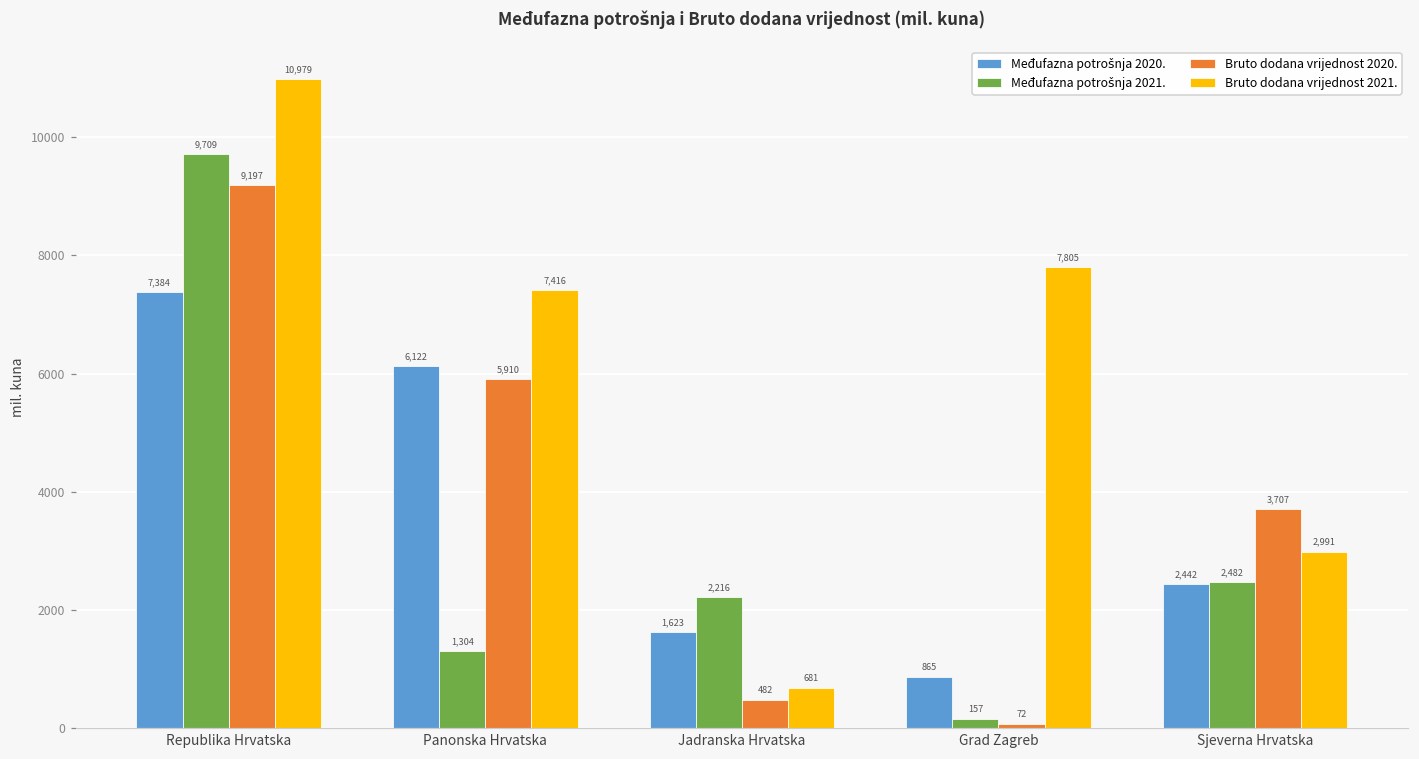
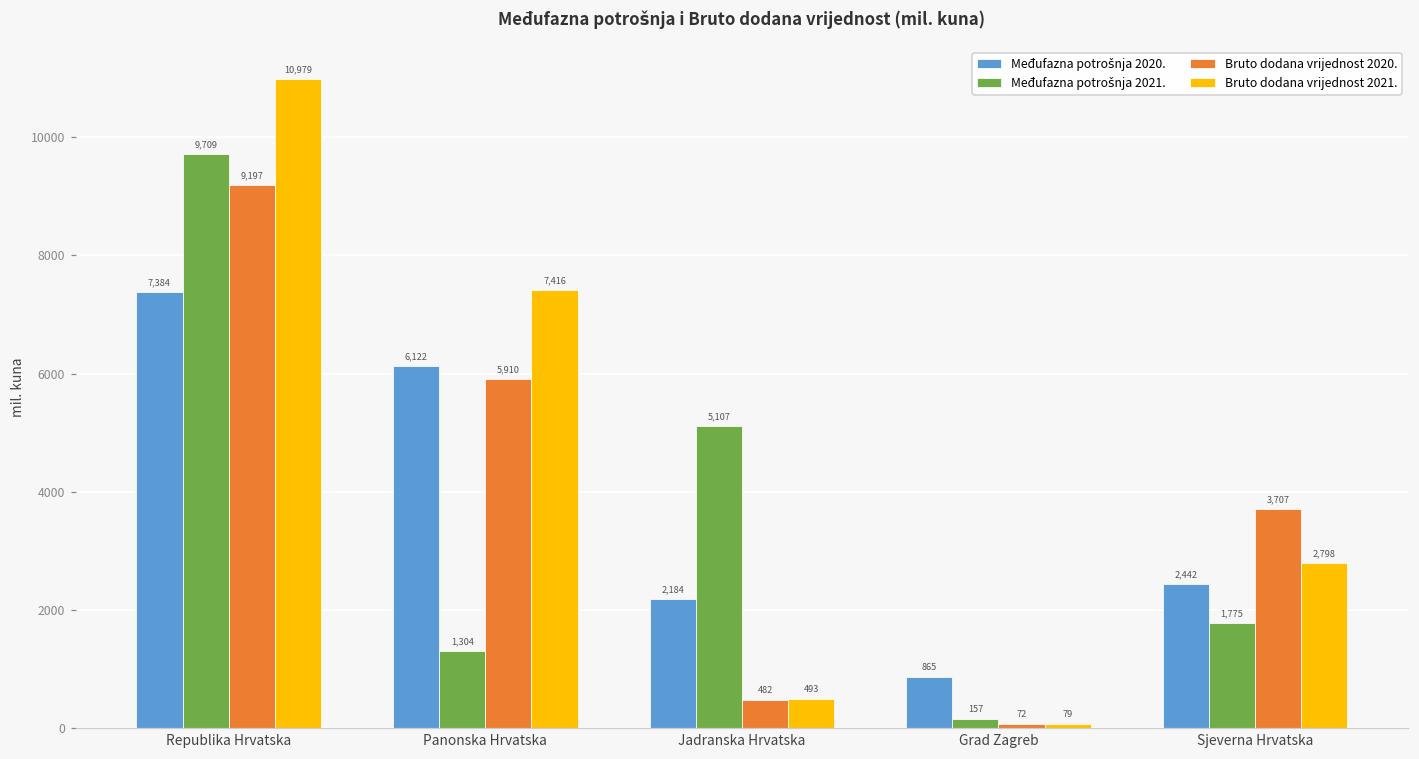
Međufazna potrošnja 2020., Jadranska Hrvatska: 1,623 -> 2,184
Međufazna potrošnja 2021., Jadranska Hrvatska: 2,216 -> 5,107
Bruto dodana vrijednost 2021., Jadranska Hrvatska: 681 -> 493
Bruto dodana vrijednost 2021., Grad Zagreb: 7,805 -> 79
Međufazna potrošnja 2021., Sjeverna Hrvatska: 2,482 -> 1,775
Bruto dodana vrijednost 2021., Sjeverna Hrvatska: 2,991 -> 2,798
